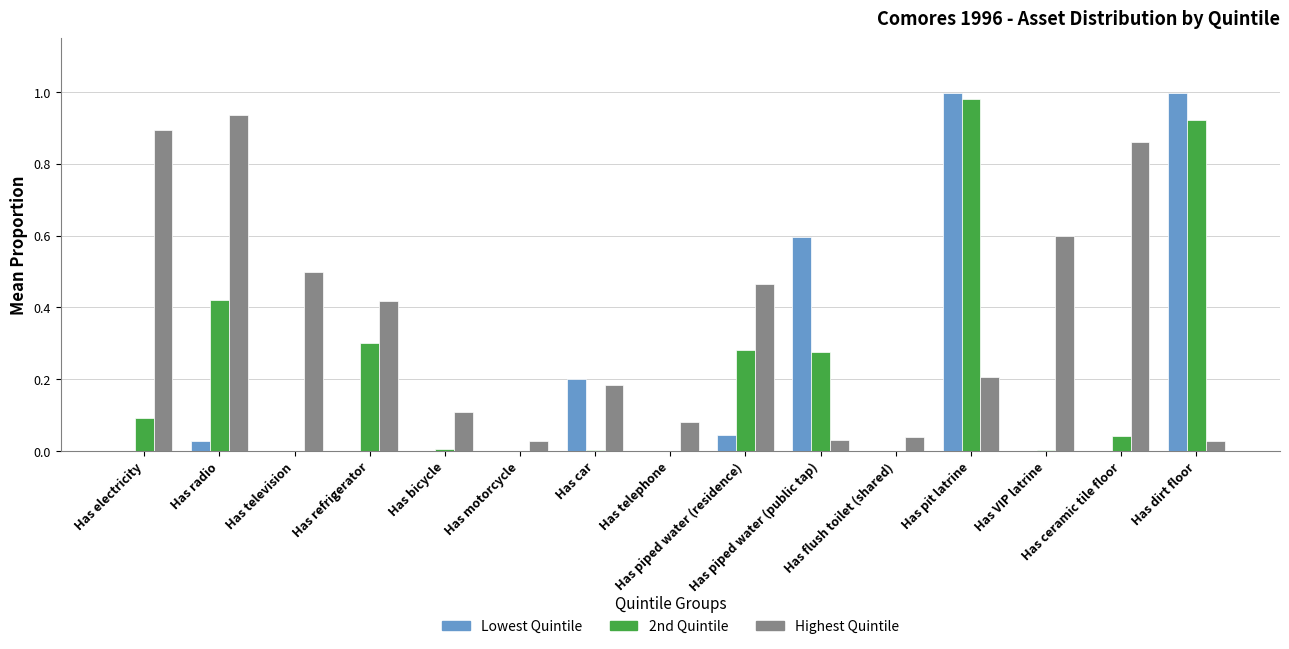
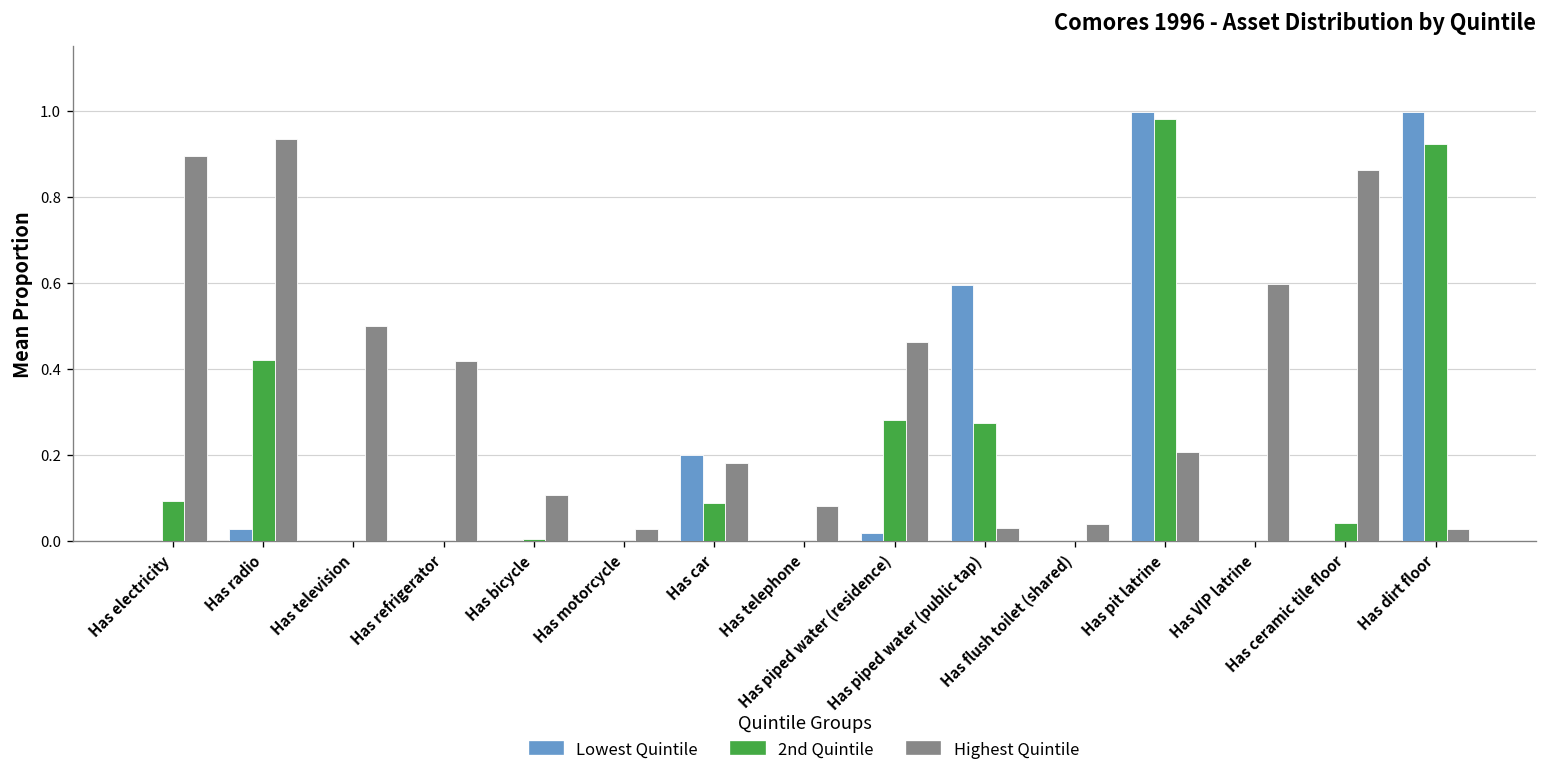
2nd Quintile, Has refrigerator: 0.3 -> 0.0
2nd Quintile, Has car: 0.00 -> 0.09
Lowest Quintile, Has piped water (residence): 0.04 -> 0.02
